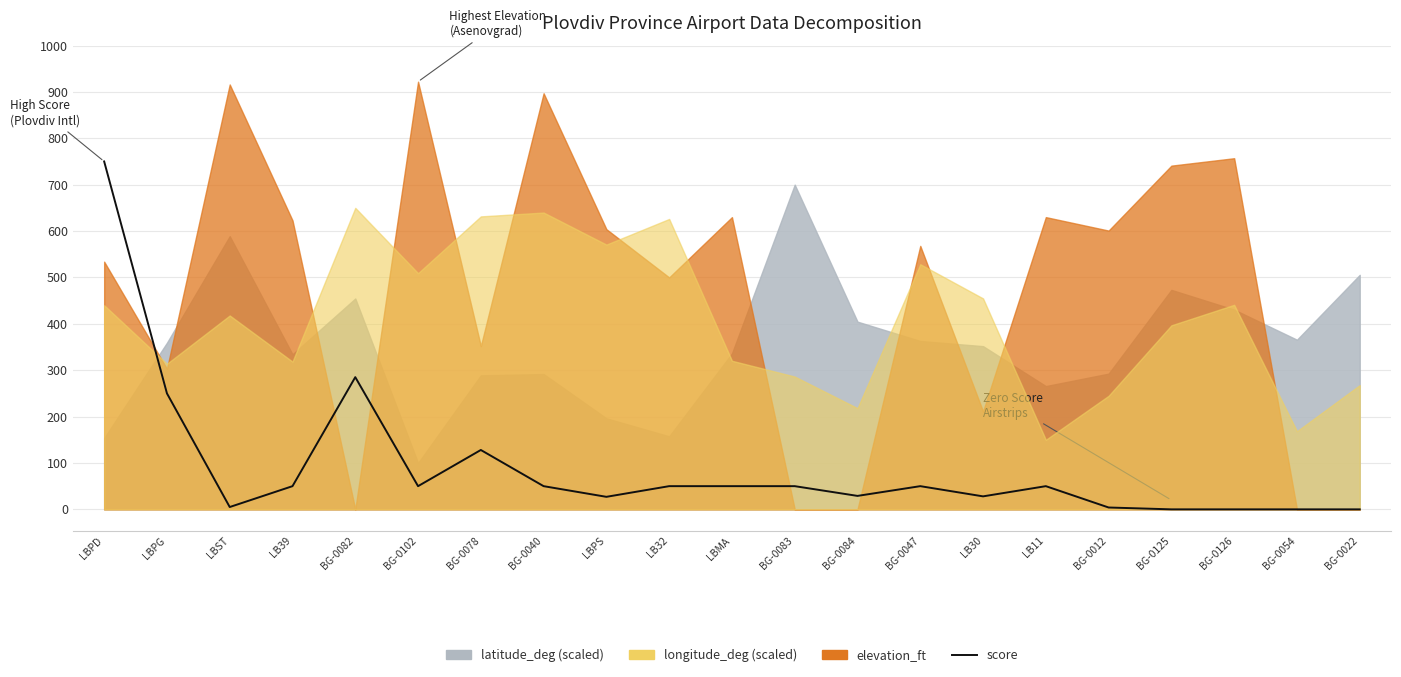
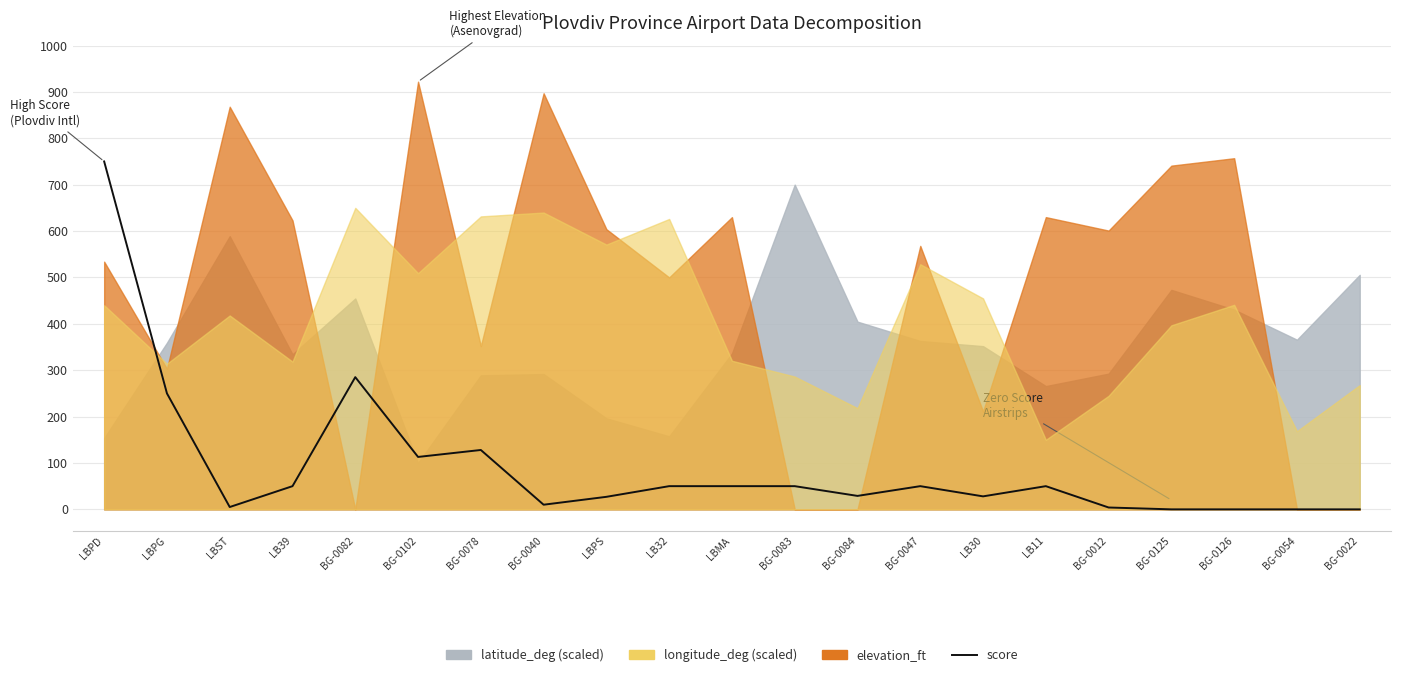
elevation_ft, LBST: 920 -> 870
score, BG-0102: 50 -> 110
score, BG-0040: 50 -> 10
